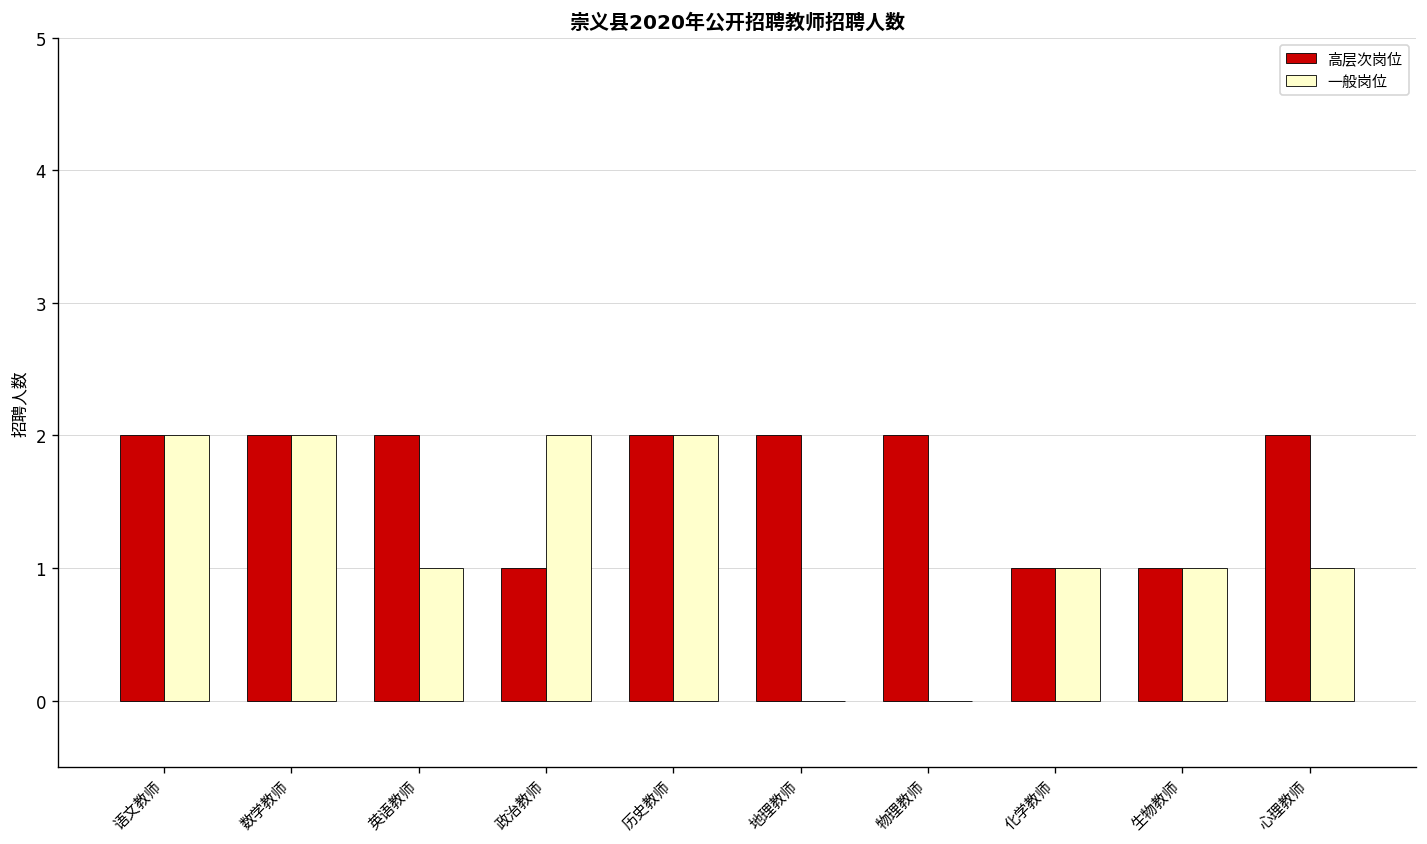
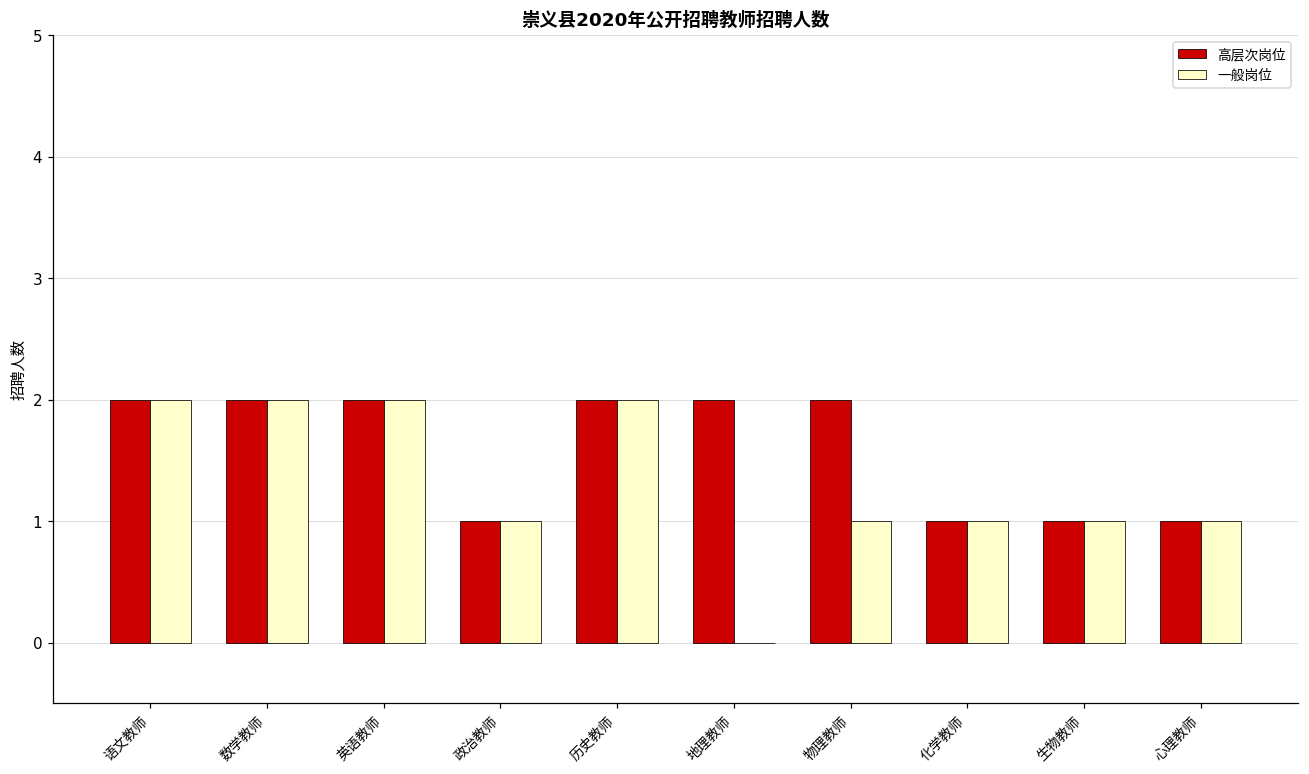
一般岗位, 英语教师: 1 -> 2
一般岗位, 政治教师: 2 -> 1
一般岗位, 物理教师: 0 -> 1
高层次岗位, 心理教师: 2 -> 1
